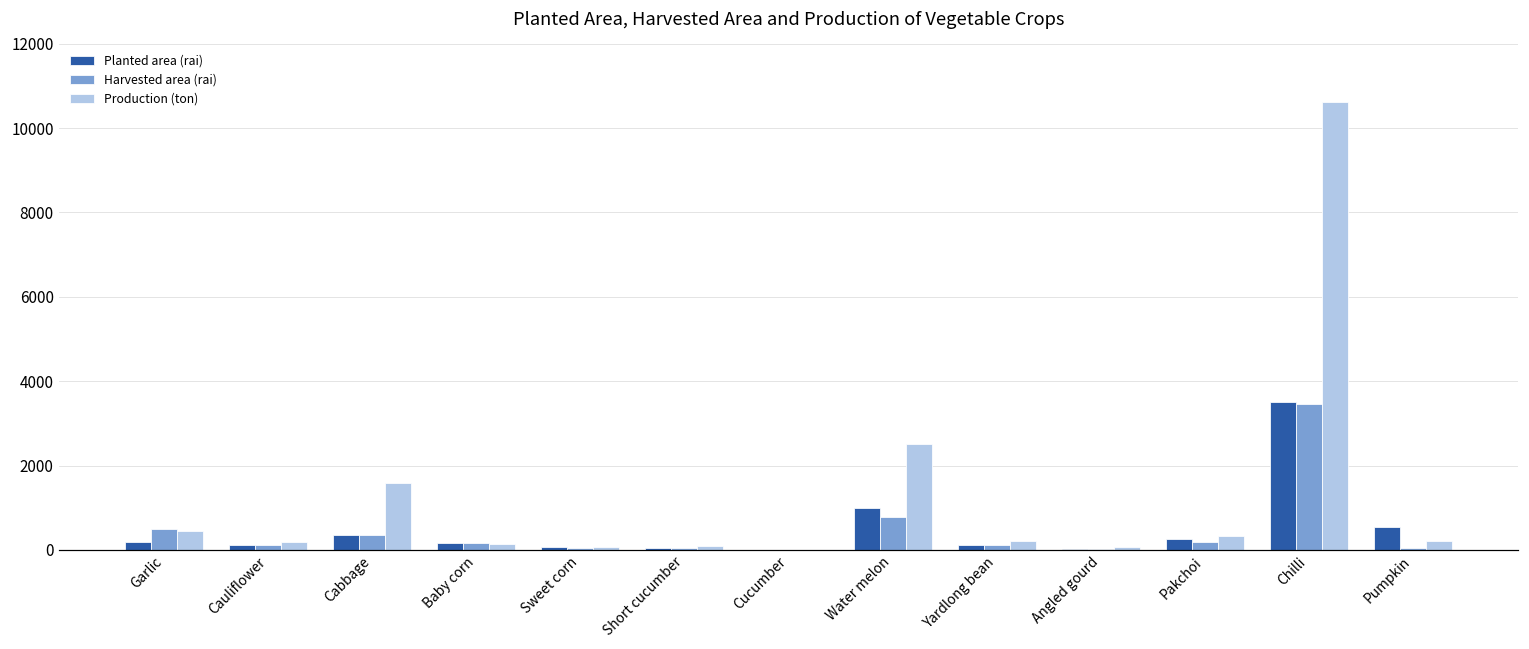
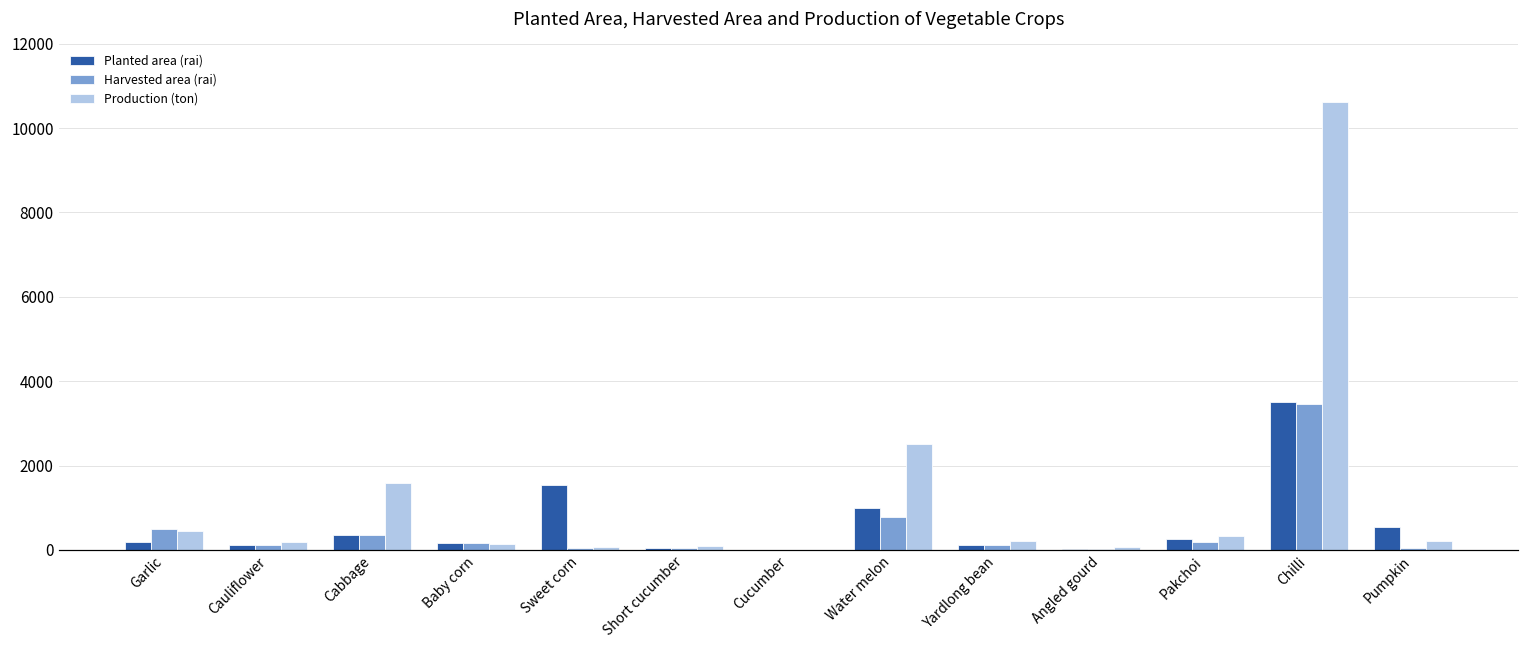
Planted area (rai), Sweet corn: 100 -> 1500
